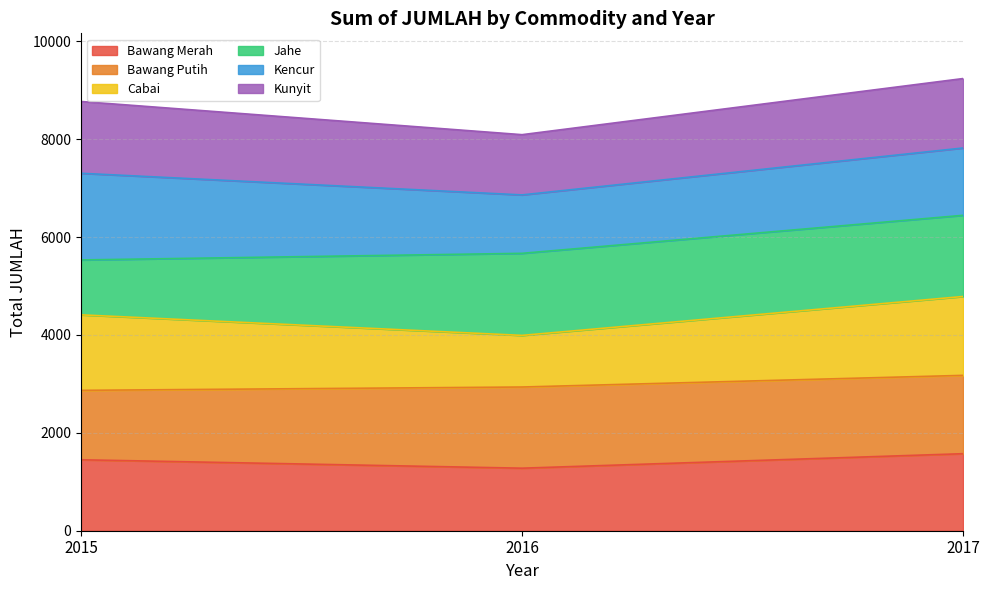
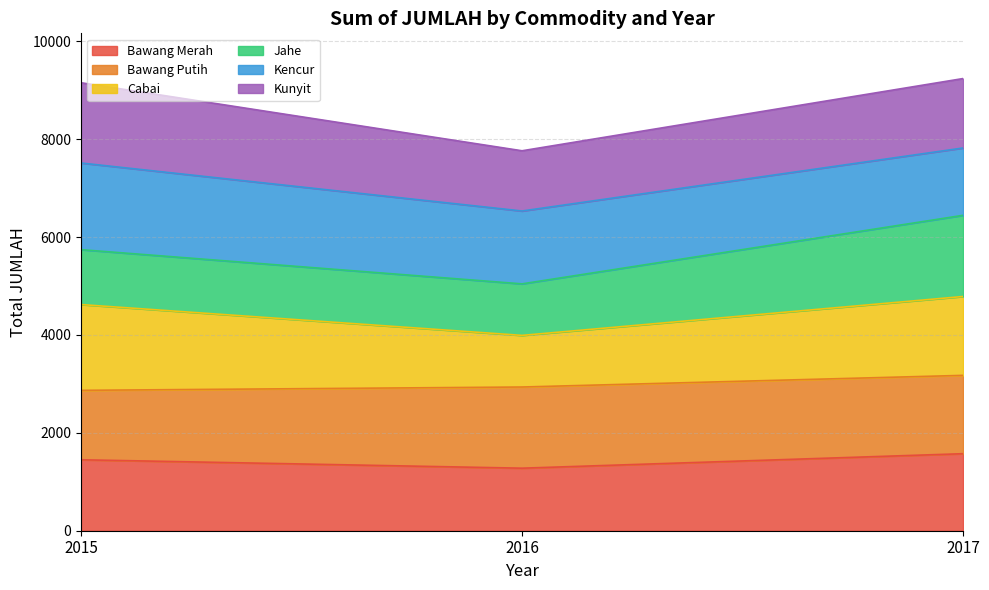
Cabai, 2015: 1500 -> 1800
Kunyit, 2015: 1500 -> 1600
Jahe, 2016: 1700 -> 1100
Kencur, 2016: 1200 -> 1500
